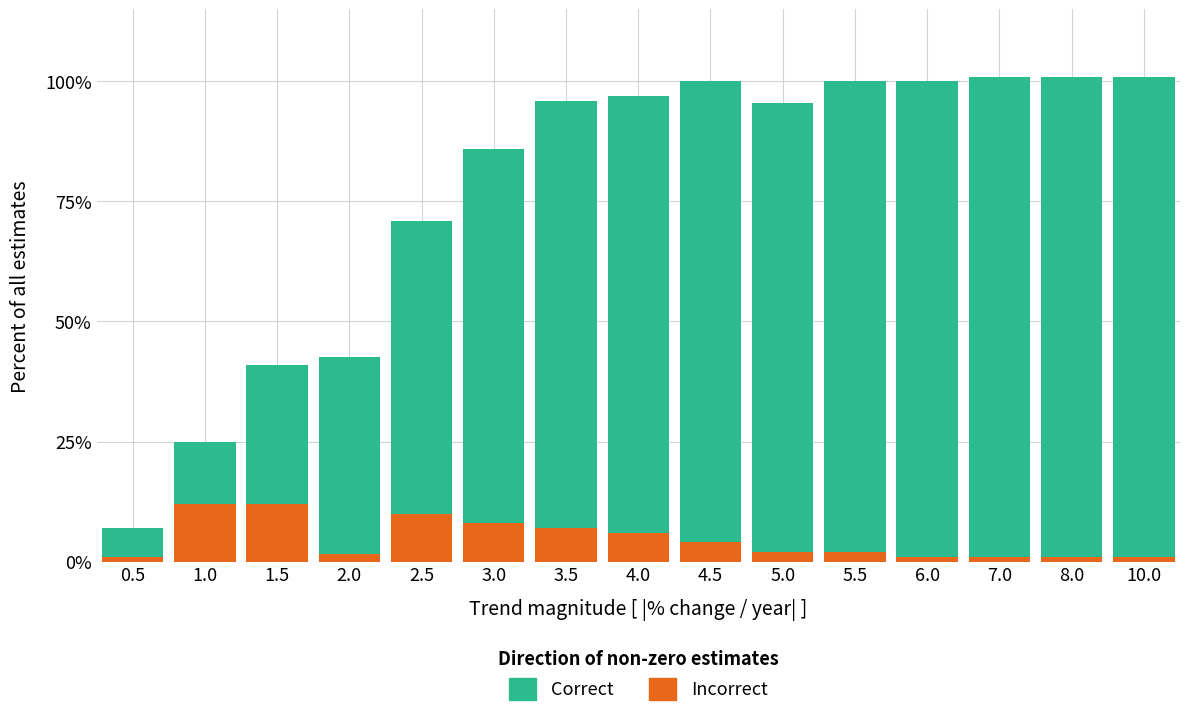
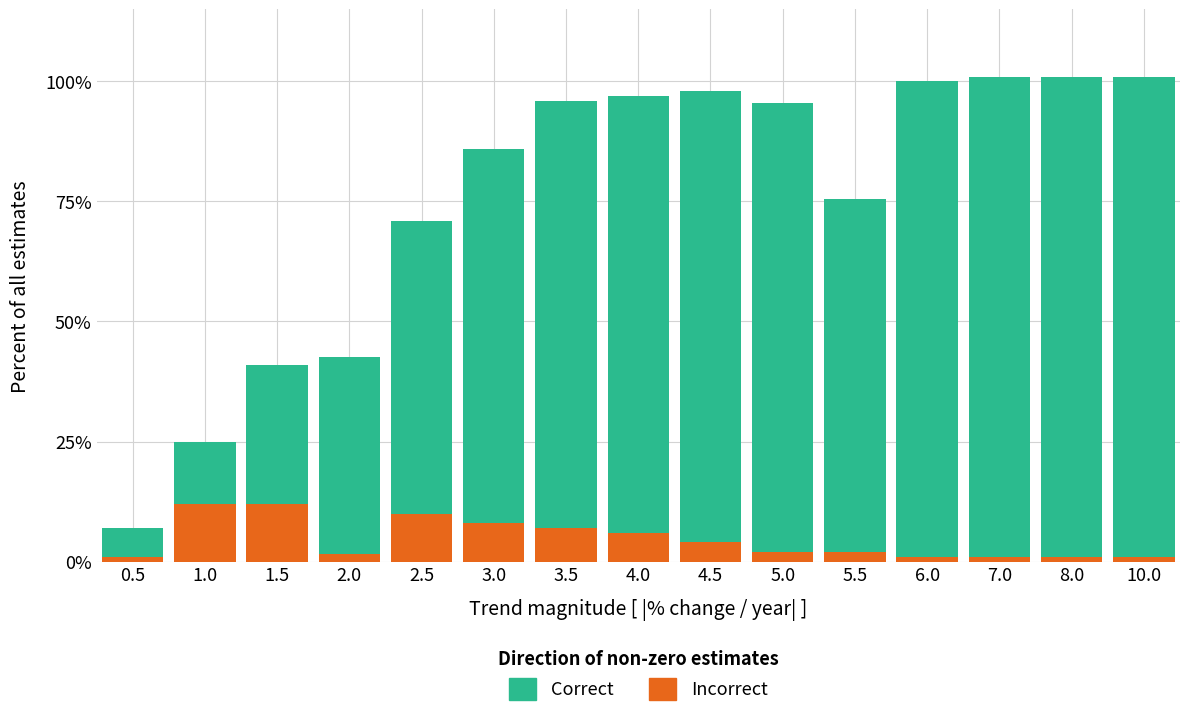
Correct, 4.5: 96% -> 94%
Correct, 5.5: 98% -> 74%
